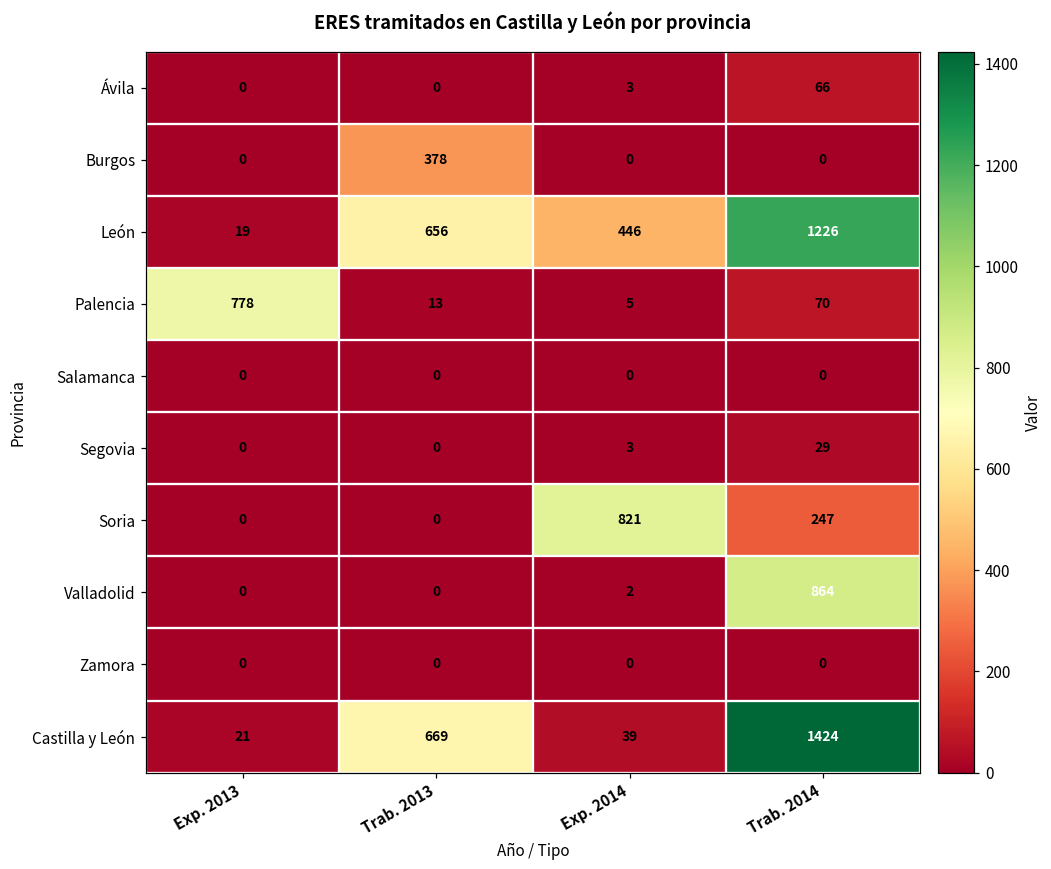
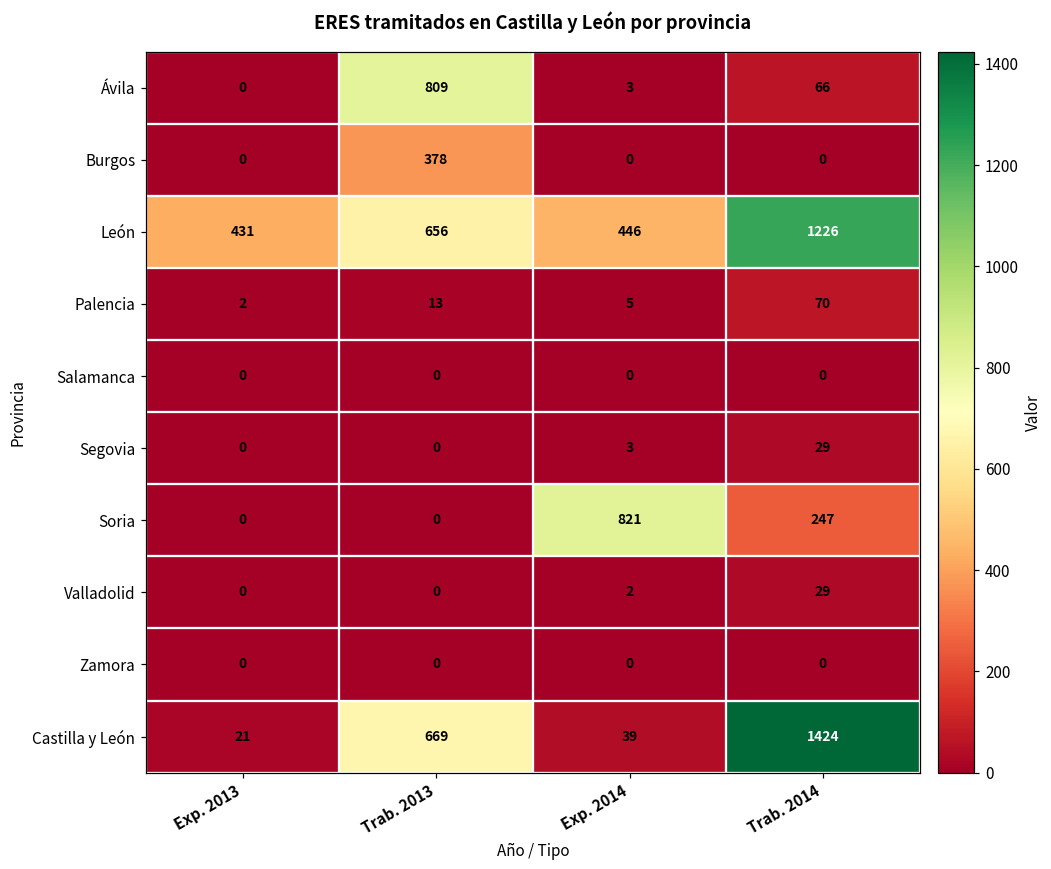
Ávila, Trab. 2013: 0 -> 809
León, Exp. 2013: 19 -> 431
Palencia, Exp. 2013: 778 -> 2
Valladolid, Trab. 2014: 864 -> 29
